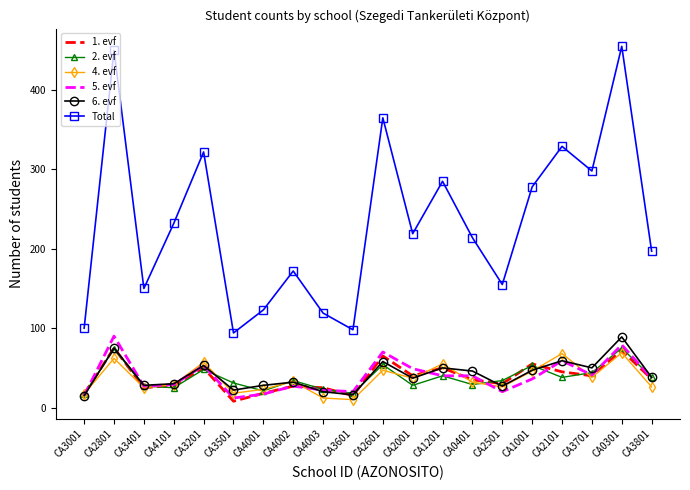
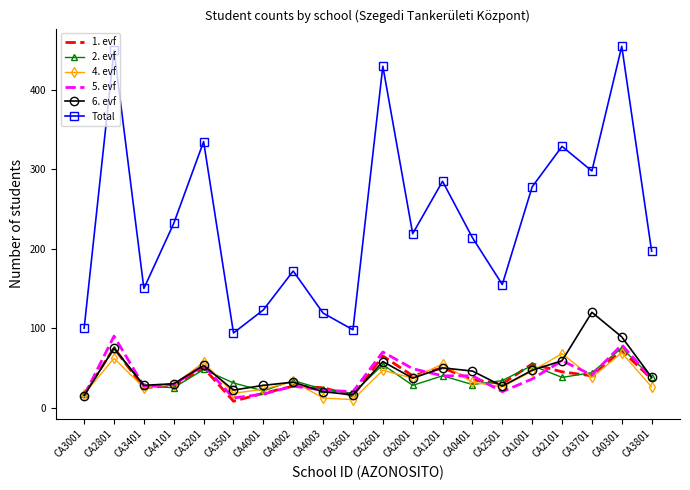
Total, CA3201: 320 -> 340
Total, CA2601: 370 -> 430
6. evf, CA3701: 50 -> 120
